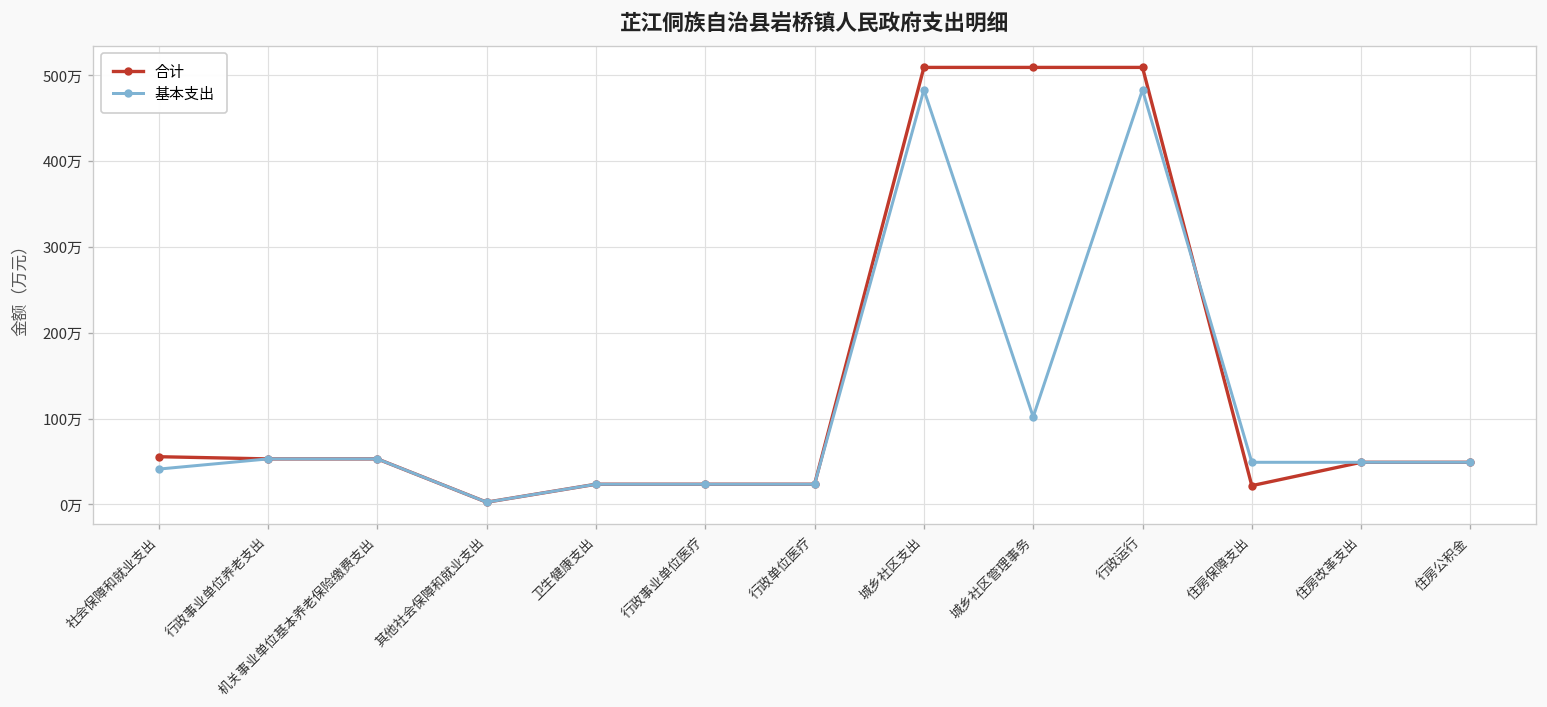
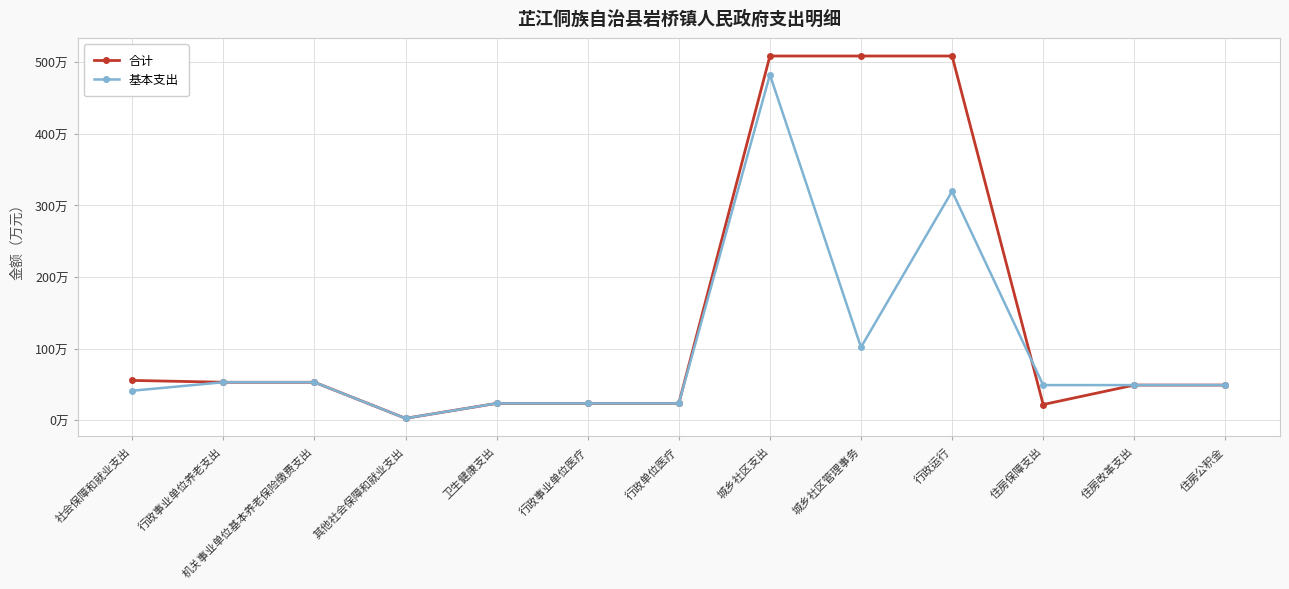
基本支出, 行政运行: 480万 -> 320万
